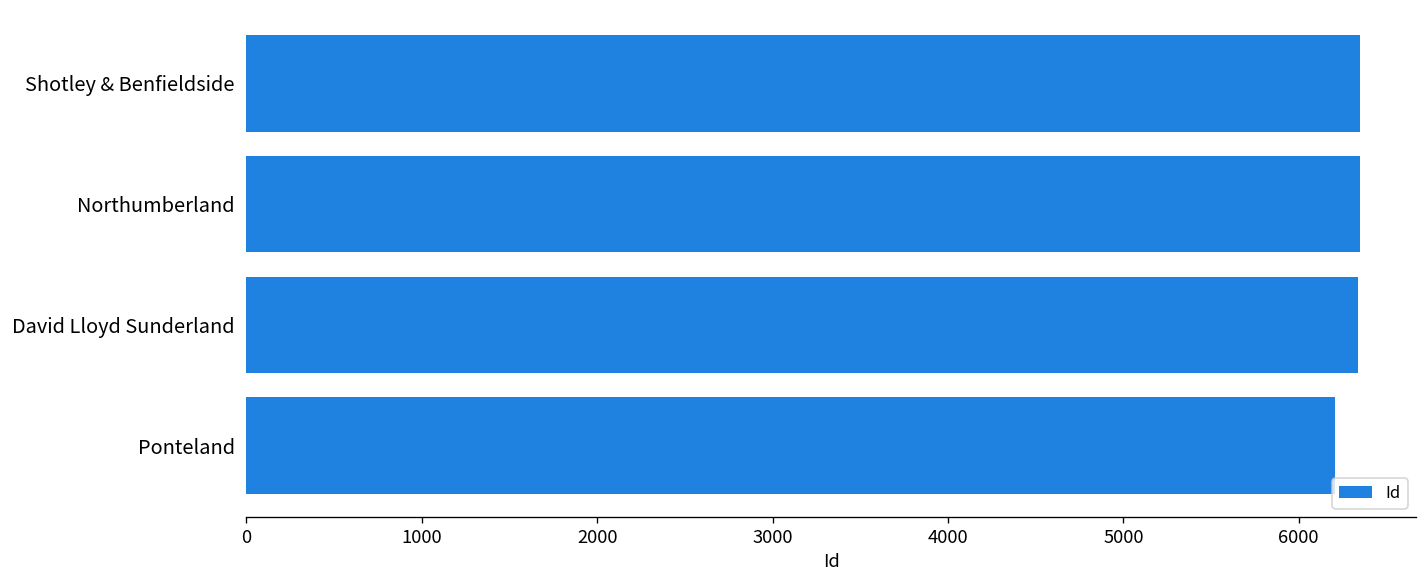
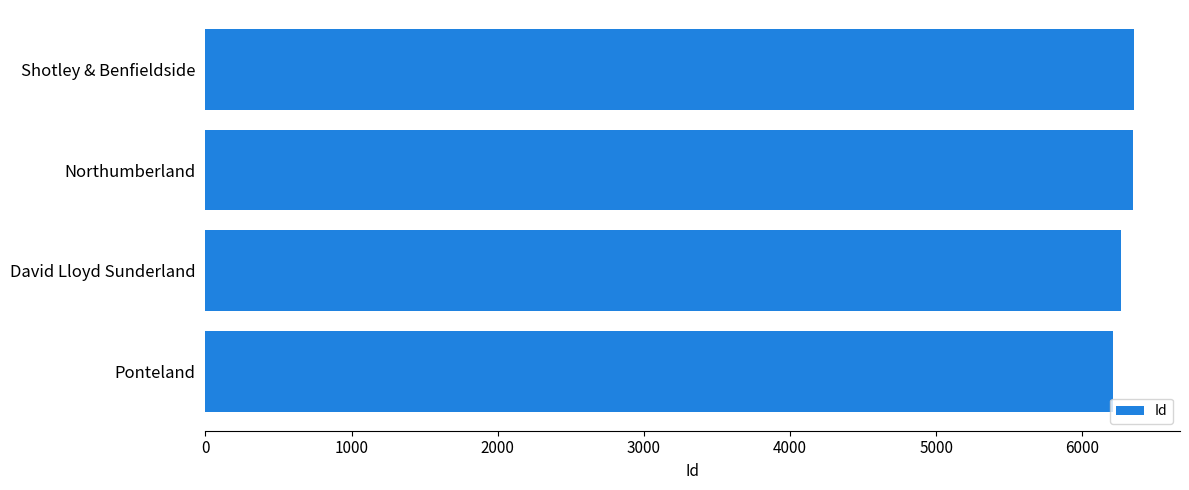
David Lloyd Sunderland: 6340 -> 6270
